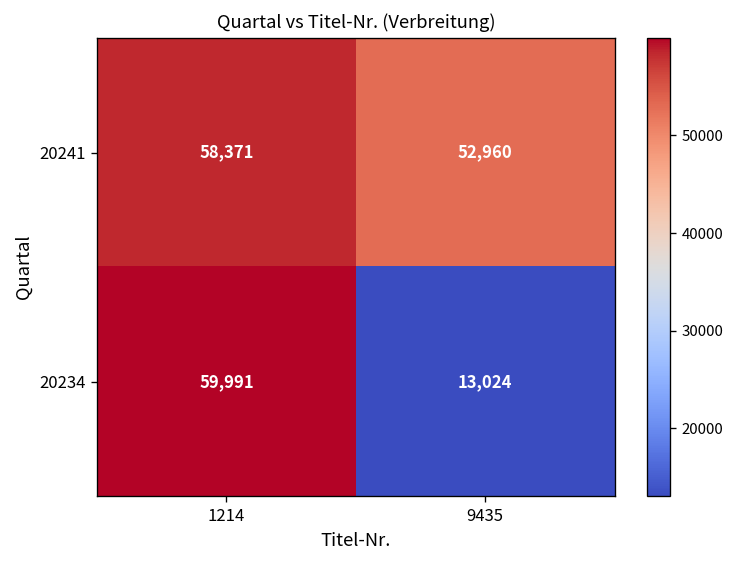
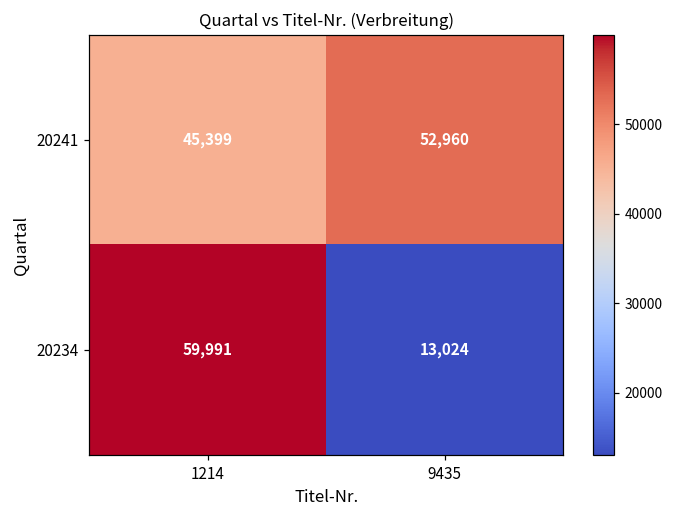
20241, 1214: 58,371 -> 45,399
